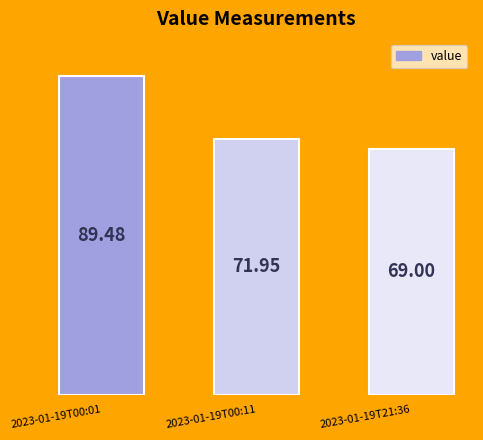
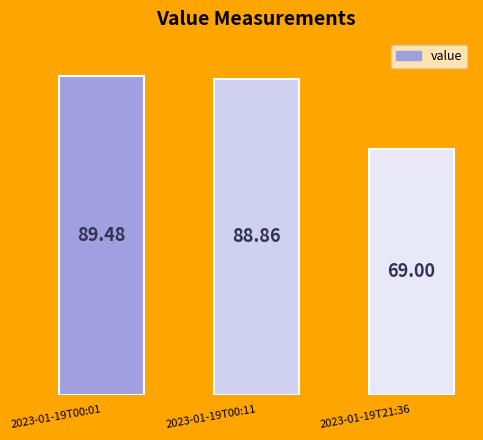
2023-01-19T00:11: 71.95 -> 88.86
